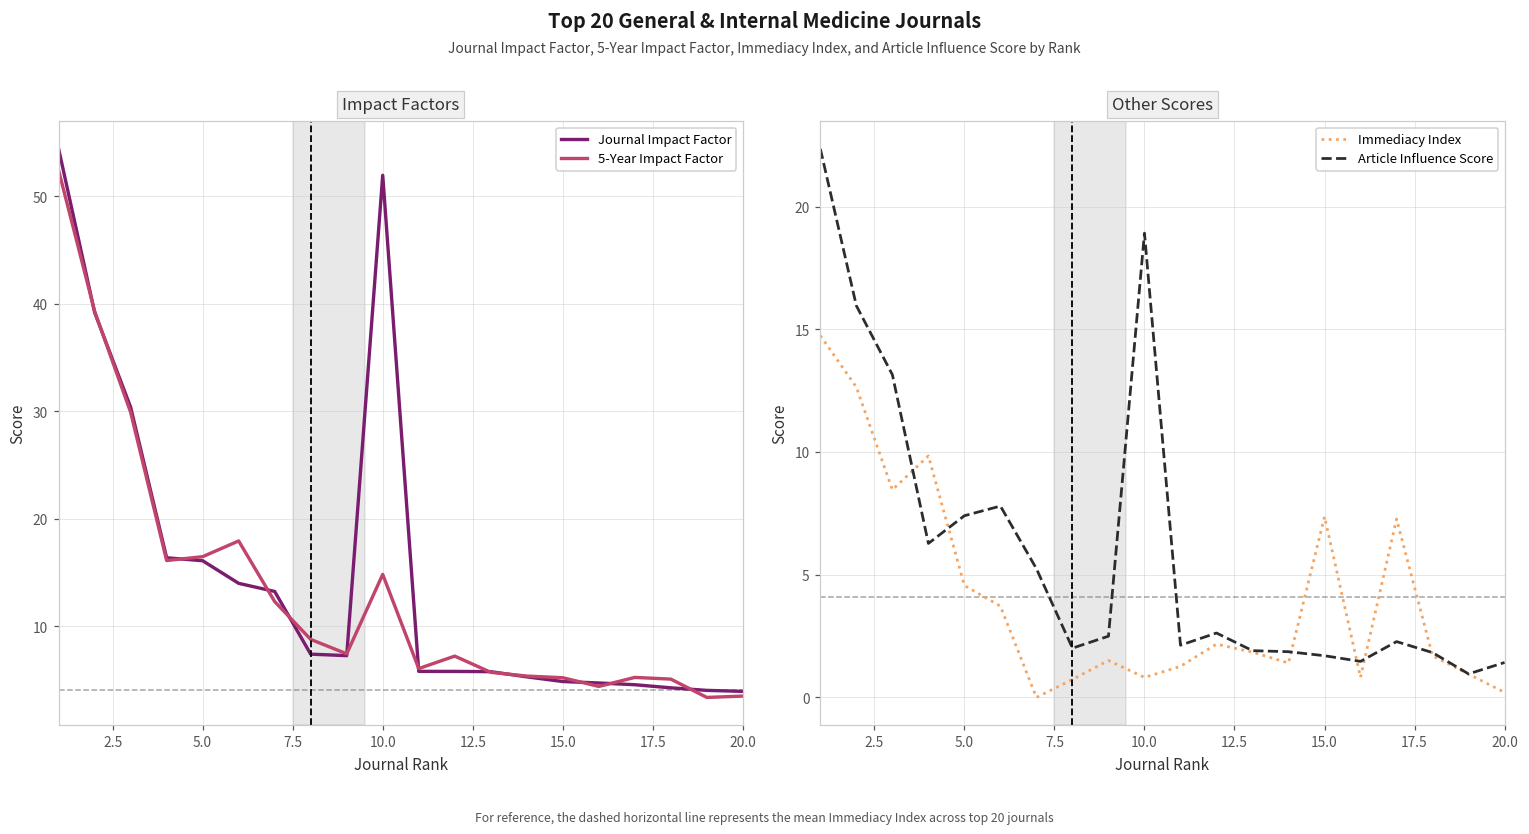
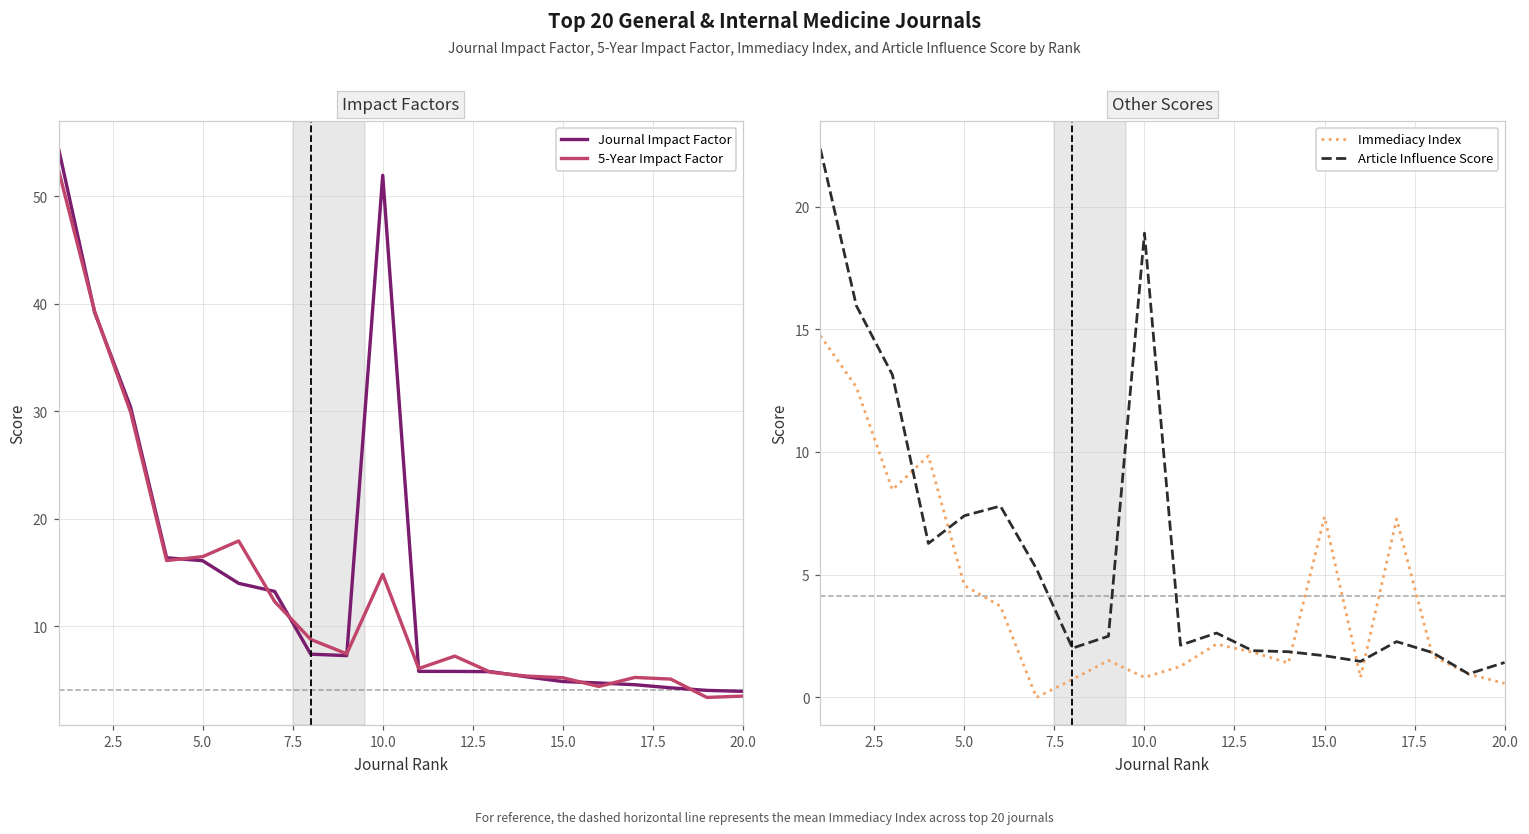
Other Scores, Immediacy Index, 20.0: 0.2 -> 0.6
